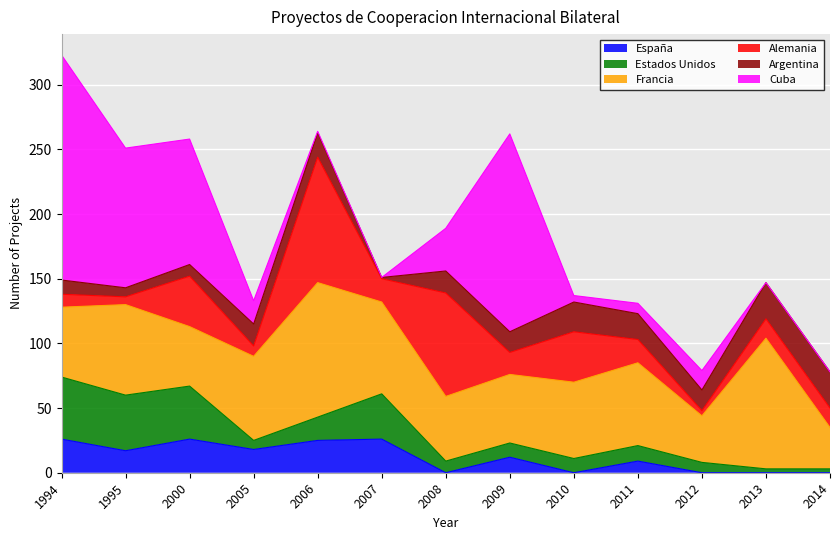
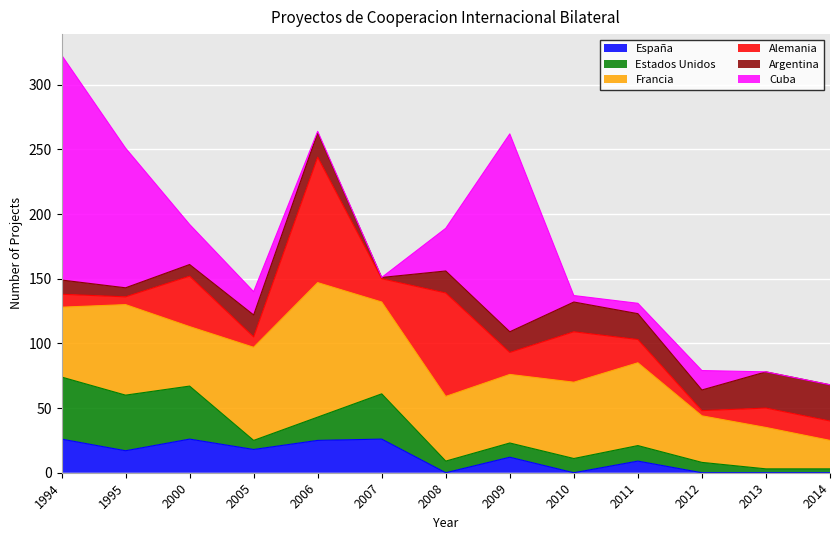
Cuba, 2000: 97 -> 31
Francia, 2005: 65 -> 72
Francia, 2013: 101 -> 32
Francia, 2014: 32 -> 22
